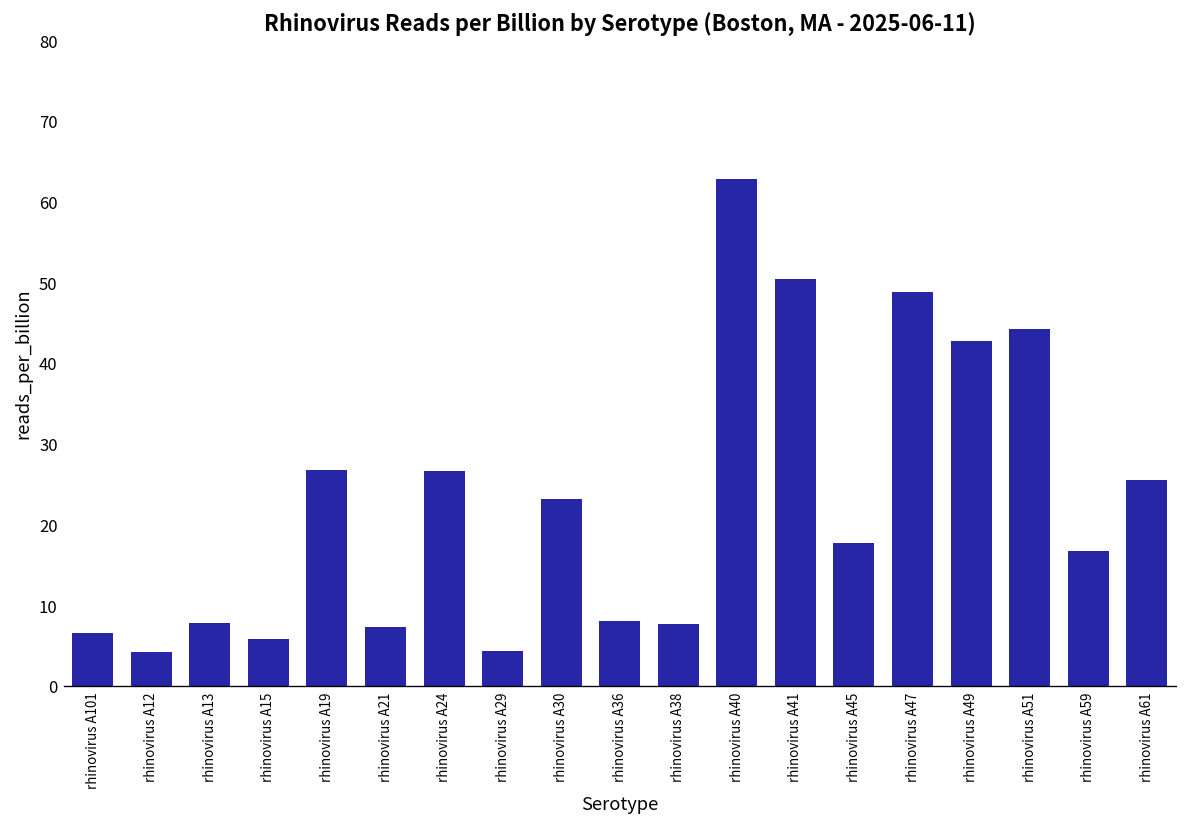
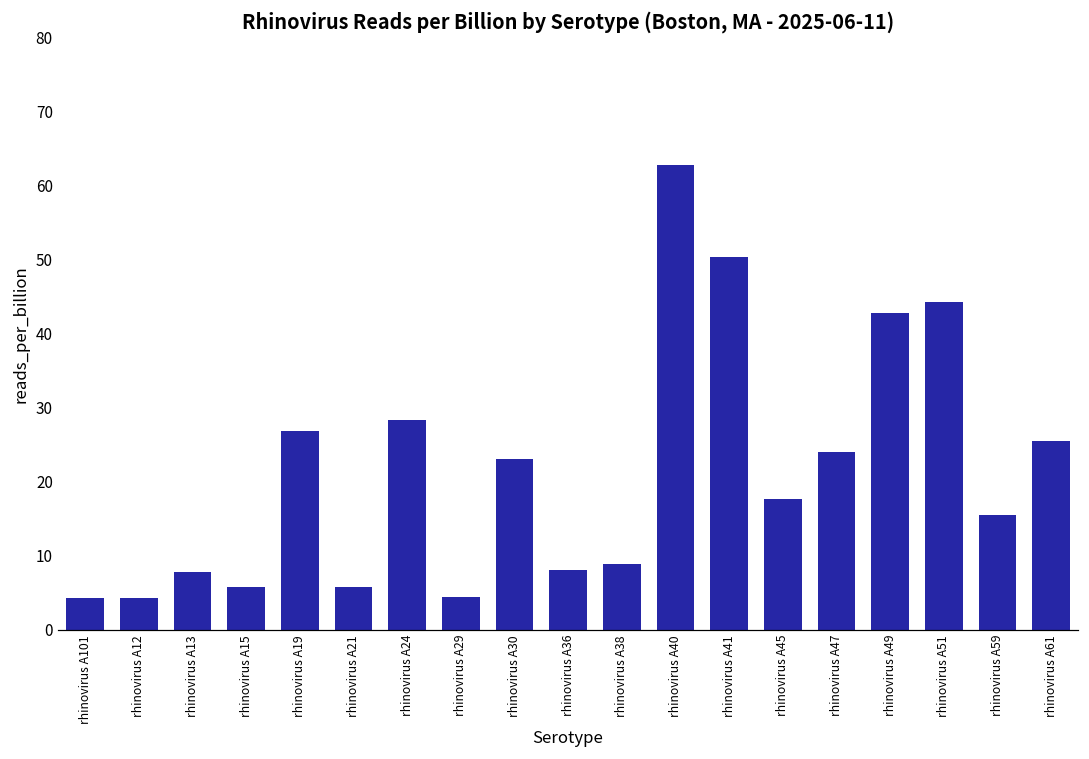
rhinovirus A101: 7 -> 4
rhinovirus A21: 7 -> 6
rhinovirus A24: 27 -> 28
rhinovirus A38: 8 -> 9
rhinovirus A47: 49 -> 24
rhinovirus A59: 17 -> 15
